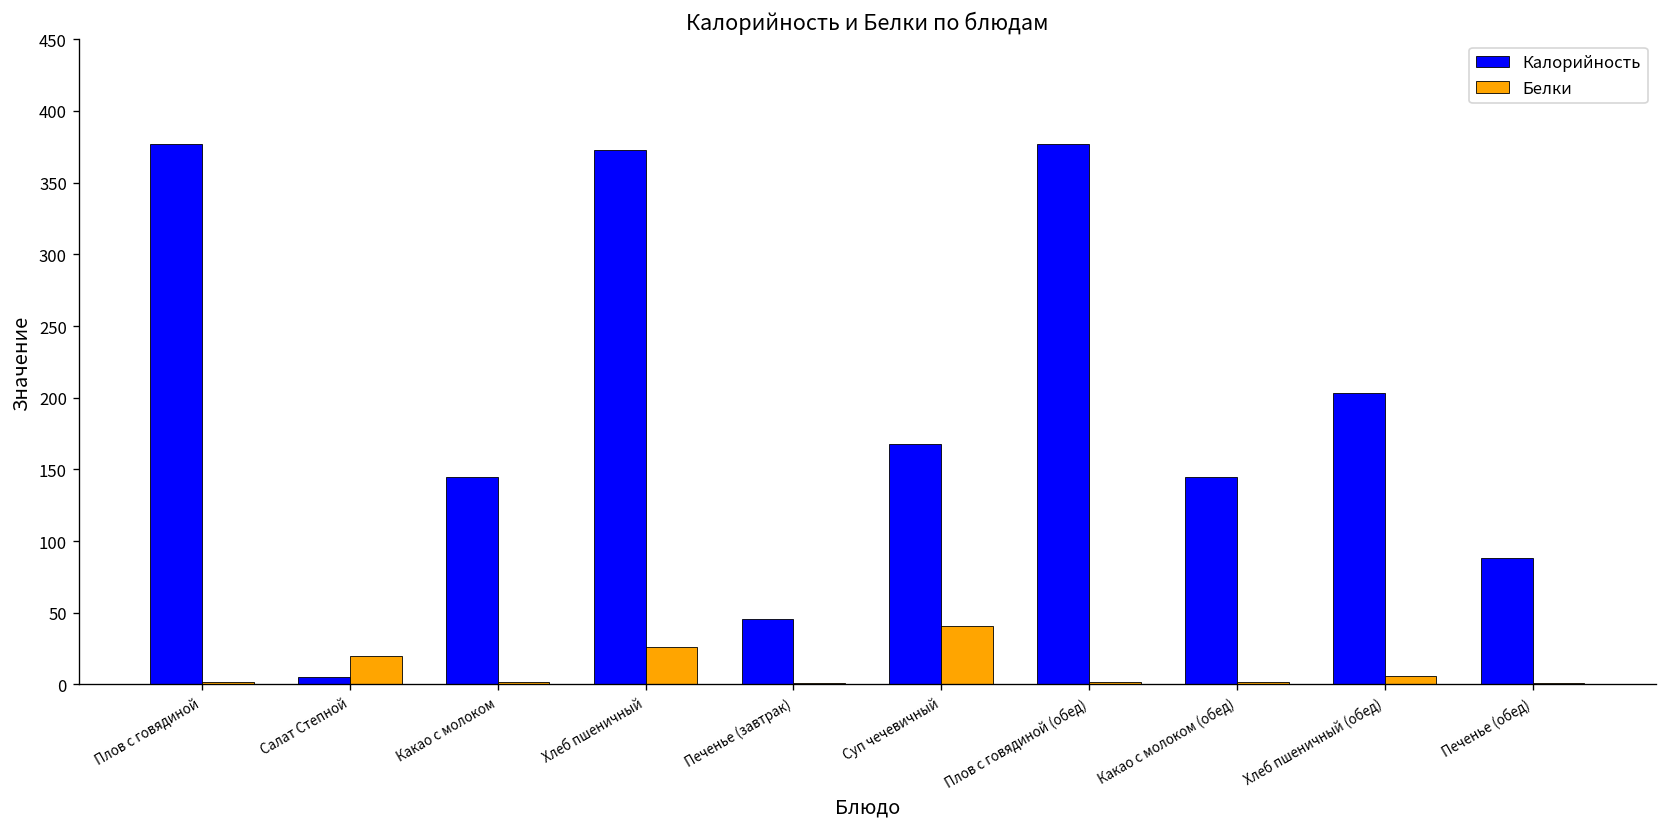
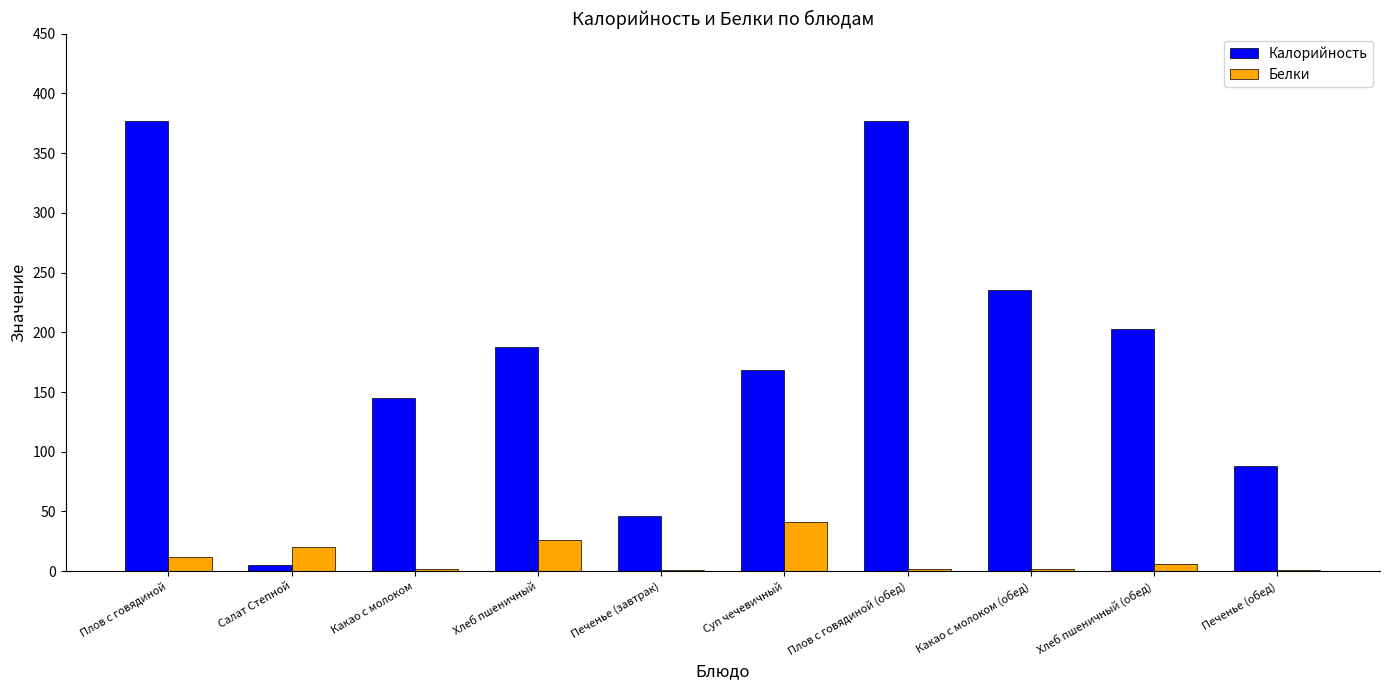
Белки, Плов с говядиной: 2 -> 12
Калорийность, Хлеб пшеничный: 373 -> 188
Калорийность, Какао с молоком (обед): 145 -> 235
